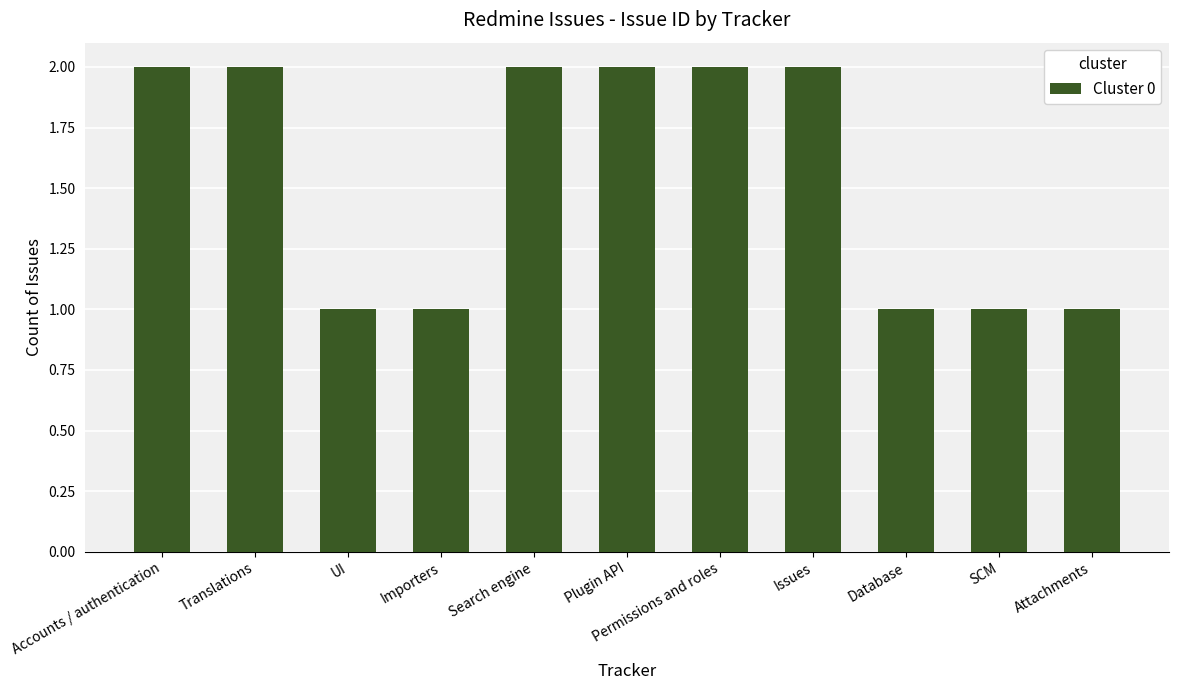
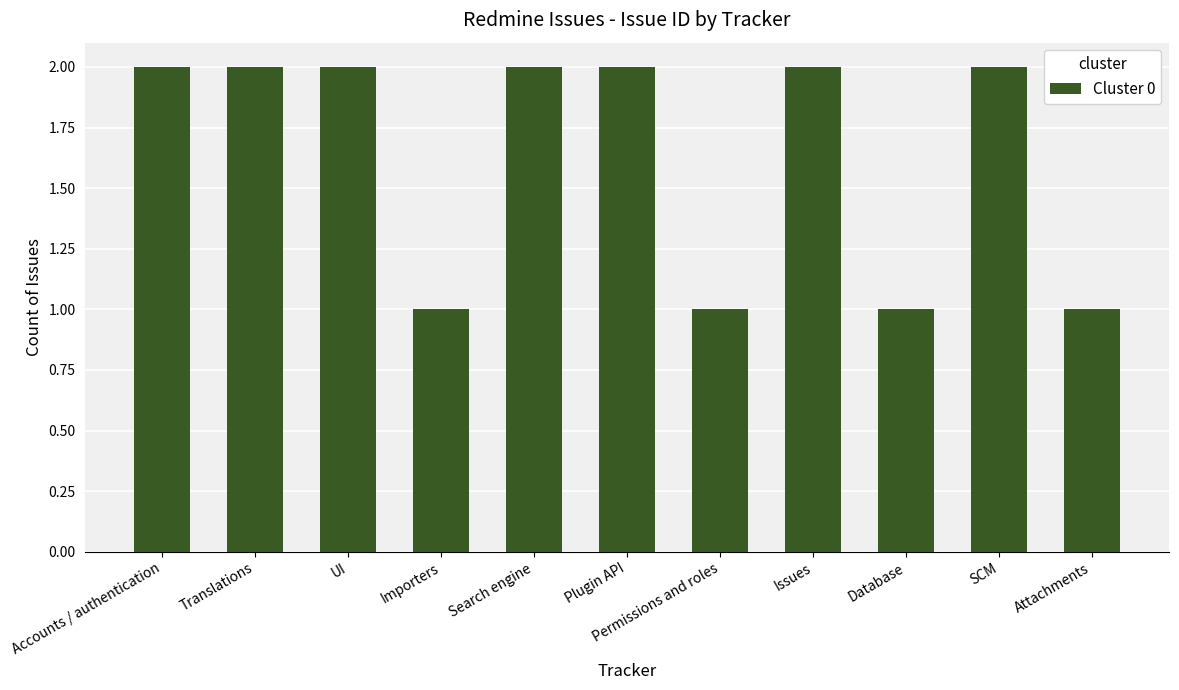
UI: 1 -> 2
Permissions and roles: 2 -> 1
SCM: 1 -> 2
